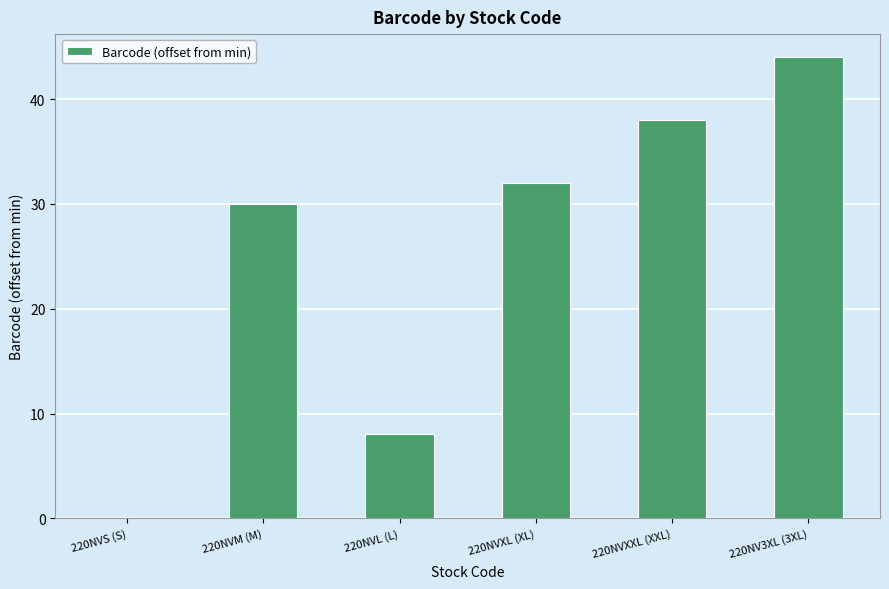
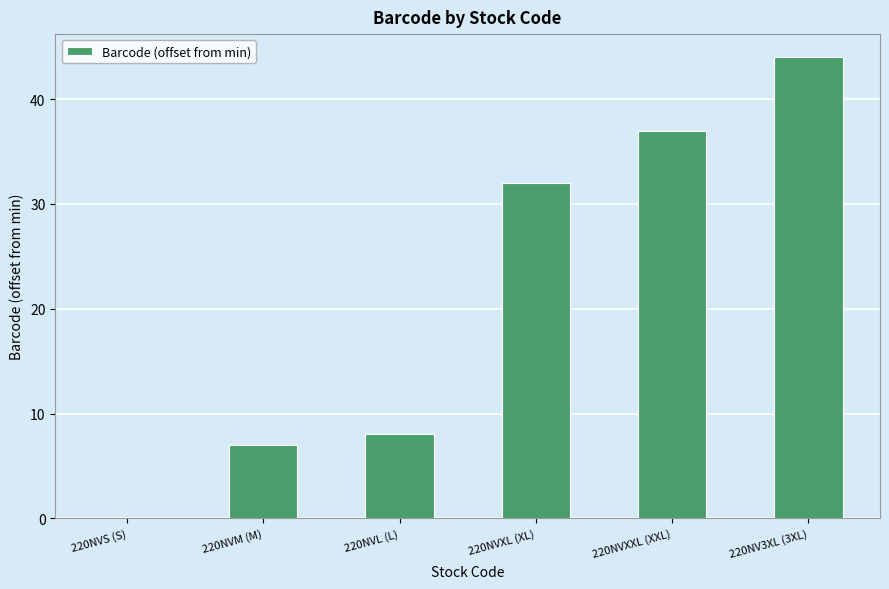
220NVM (M): 30.0 -> 7.0
220NVXXL (XXL): 38.0 -> 37.0
